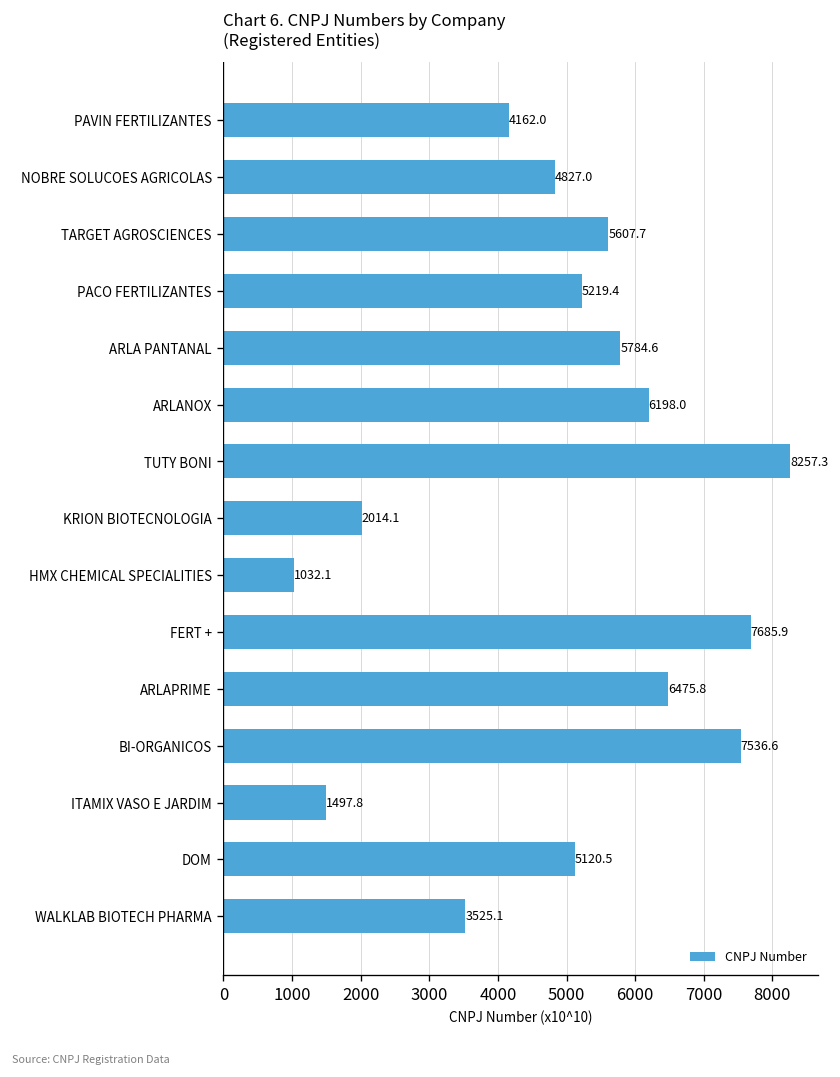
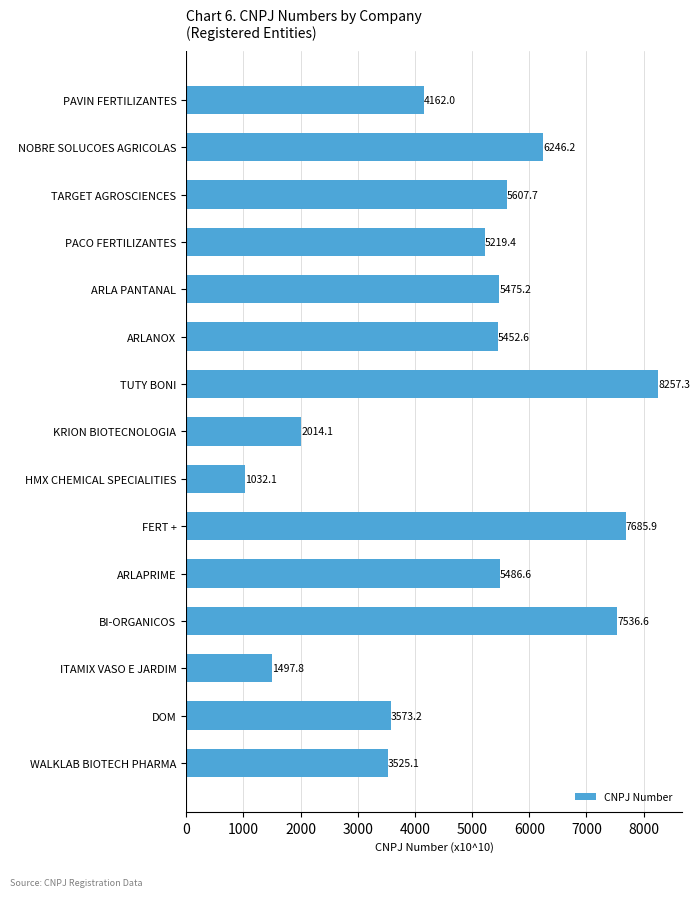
NOBRE SOLUCOES AGRICOLAS: 4827.0 -> 6246.2
ARLA PANTANAL: 5784.6 -> 5475.2
ARLANOX: 6198.0 -> 5452.6
ARLAPRIME: 6475.8 -> 5486.6
DOM: 5120.5 -> 3573.2
